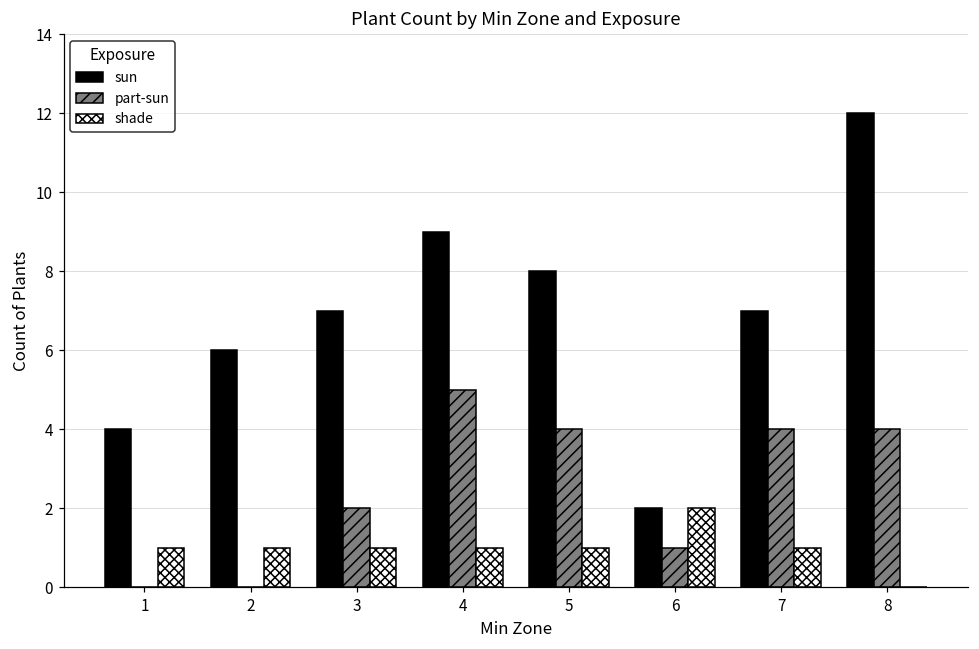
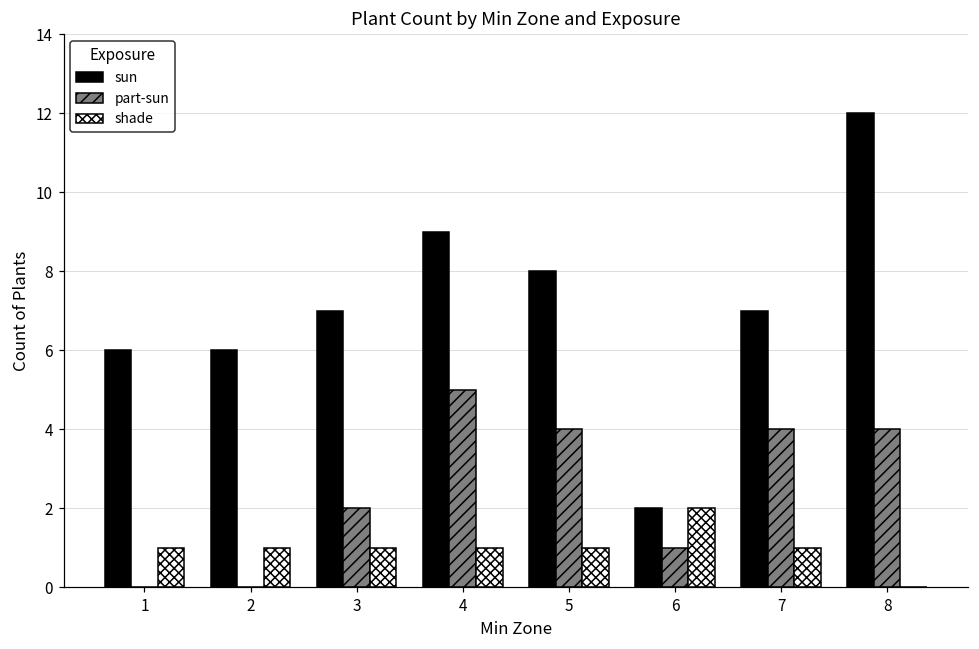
sun, 1: 4 -> 6
